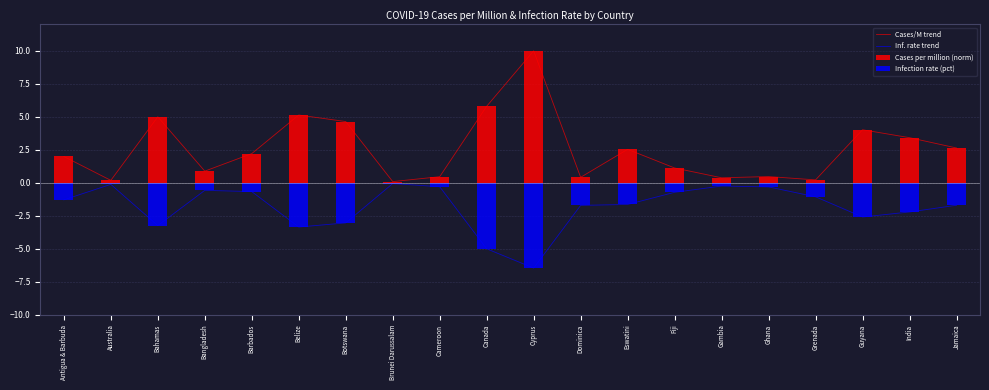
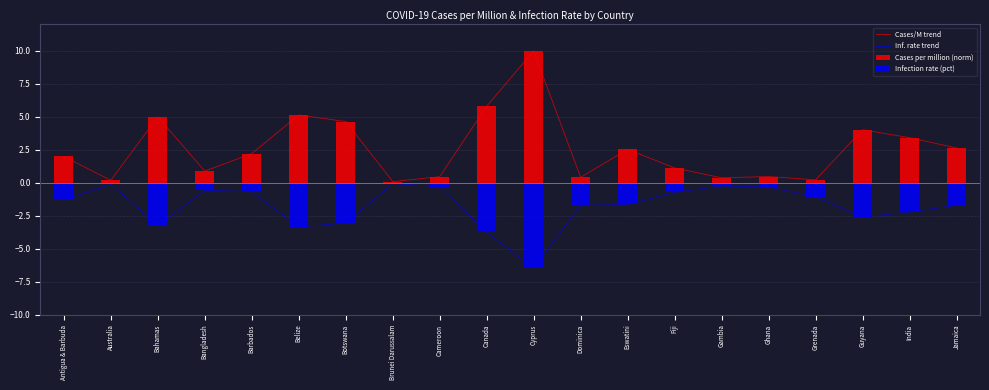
Inf. rate trend, Canada: -5.0 -> -3.8
